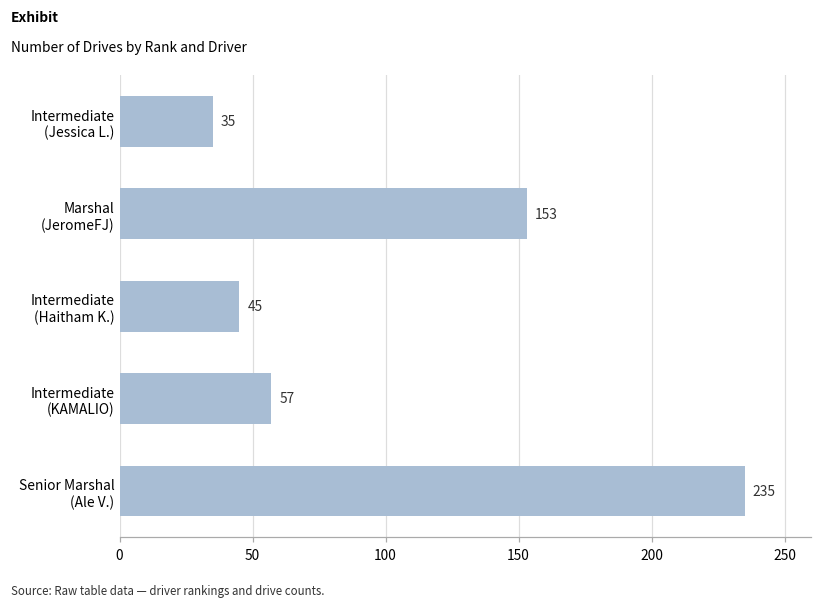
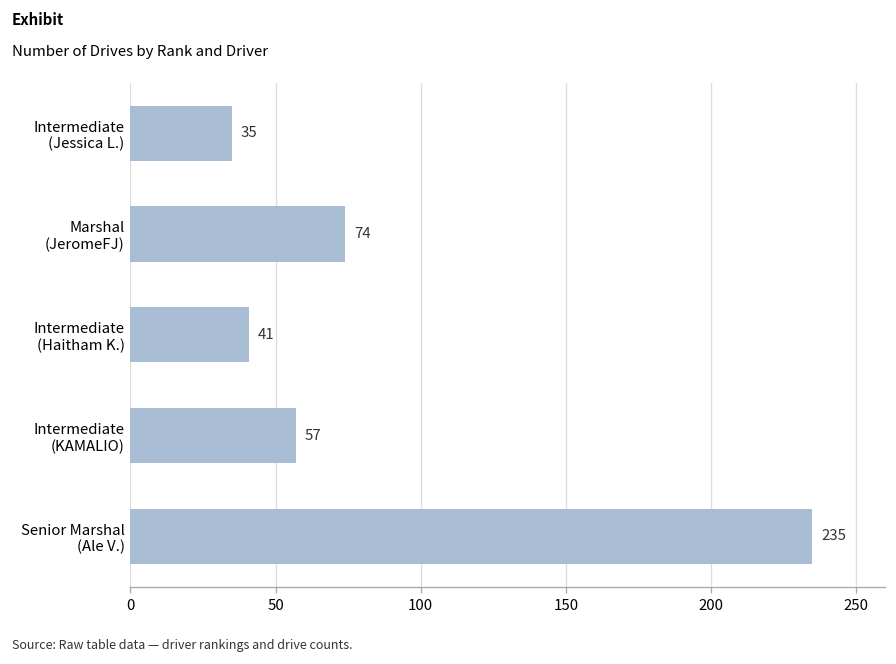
Marshal (JeromeFJ): 153 -> 74
Intermediate (Haitham K.): 45 -> 41
